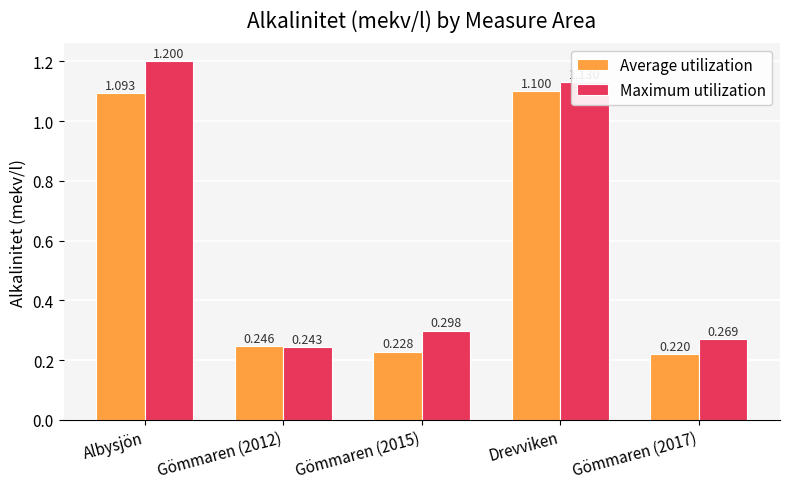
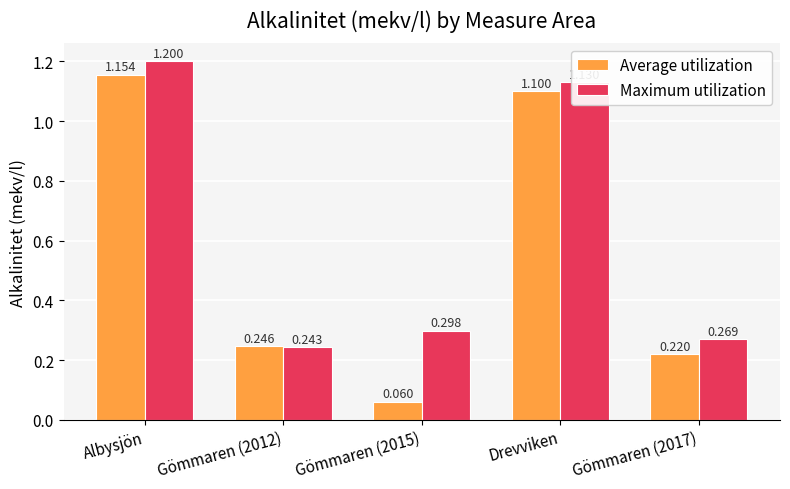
Average utilization, Albysjön: 1.093 -> 1.154
Average utilization, Gömmaren (2015): 0.228 -> 0.060
